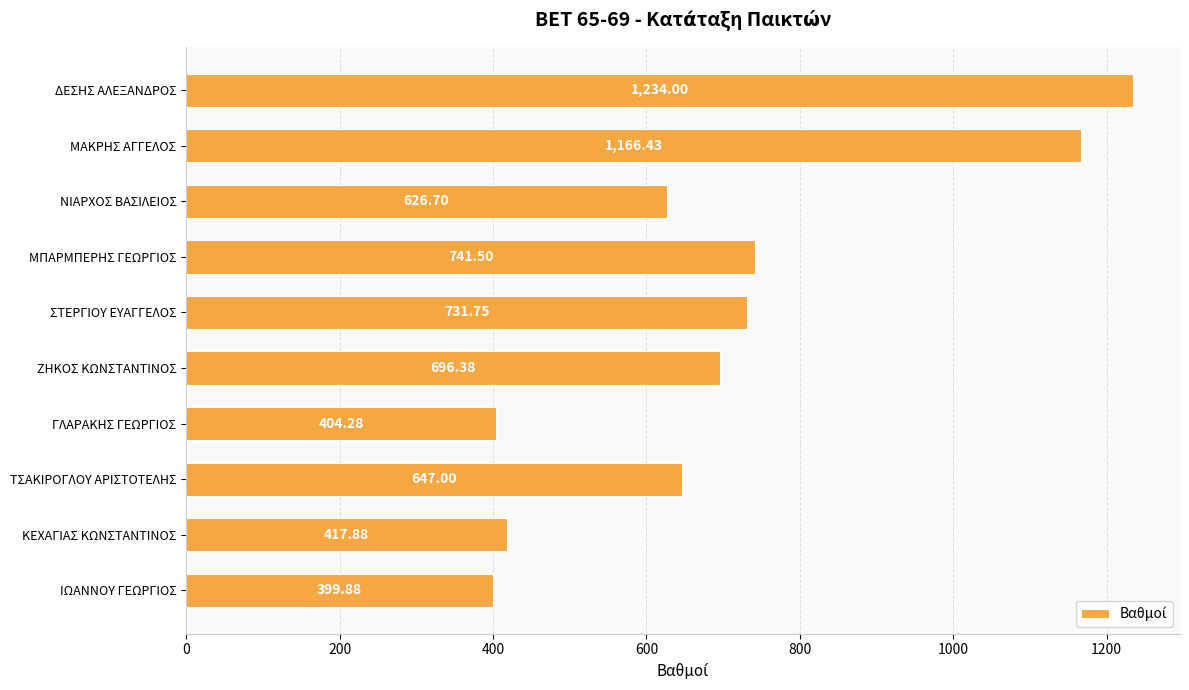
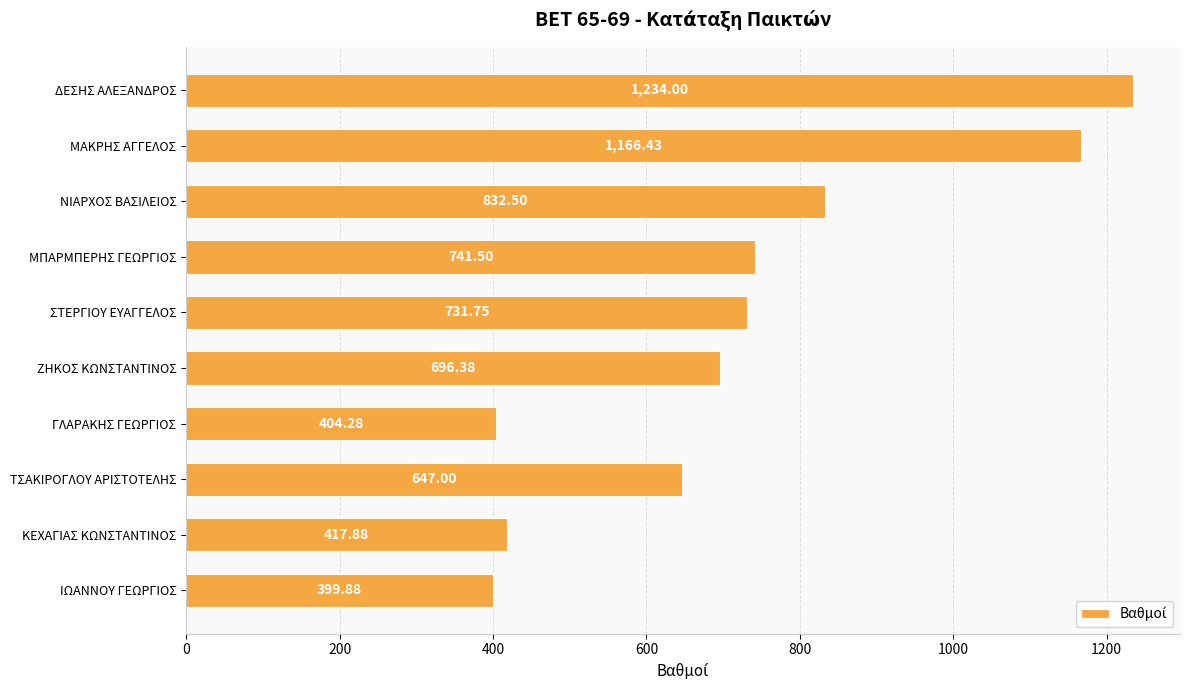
ΝΙΑΡΧΟΣ ΒΑΣΙΛΕΙΟΣ: 626.70 -> 832.50
